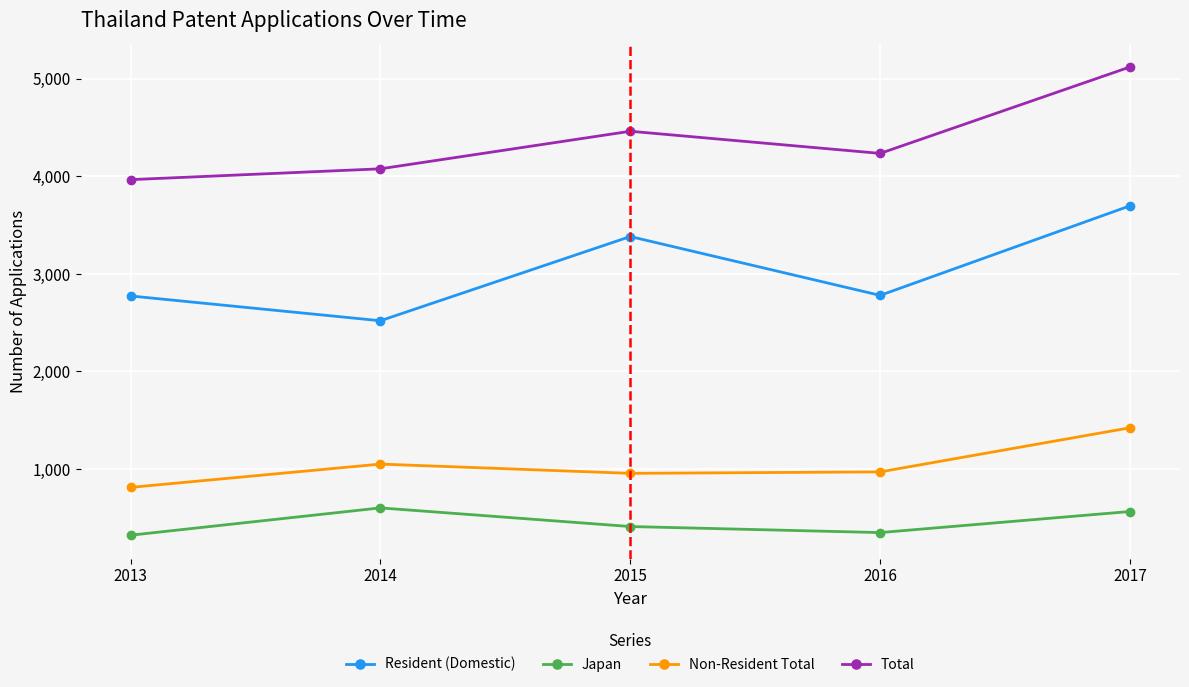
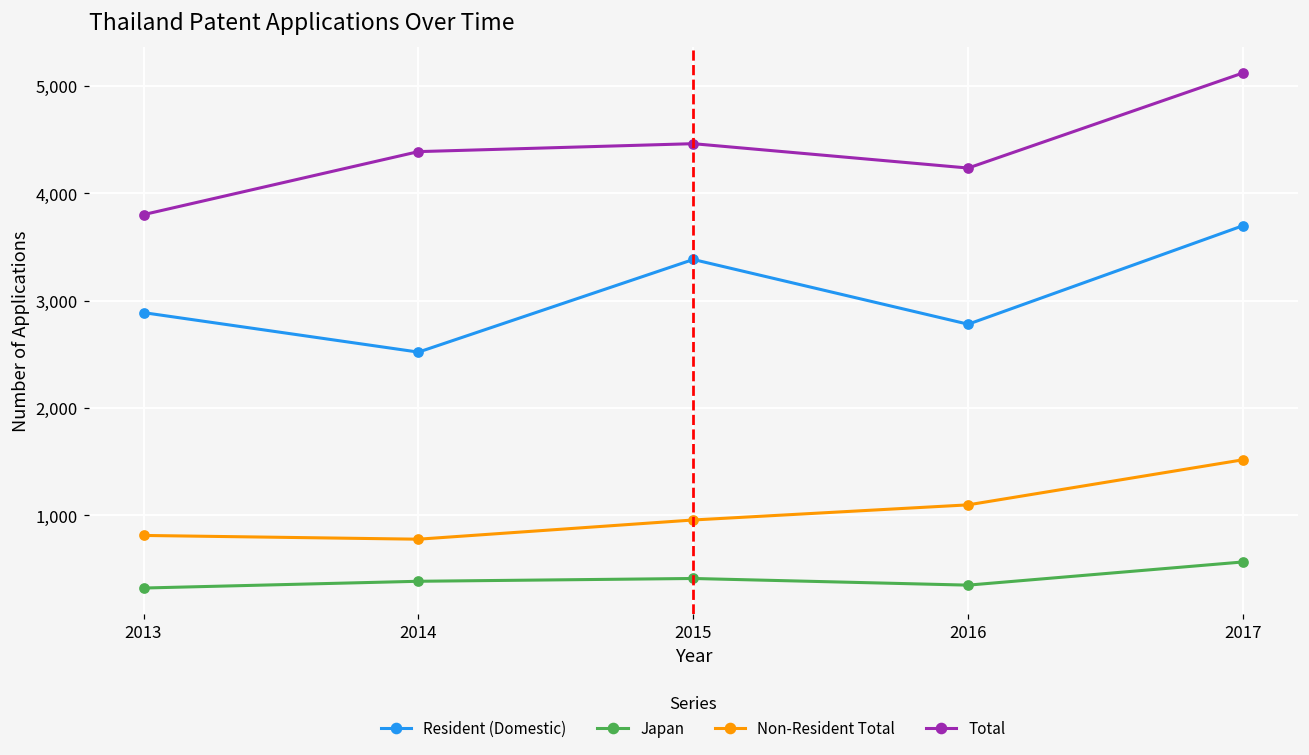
Resident (Domestic), 2013: 2,800 -> 2,900
Total, 2013: 4,000 -> 3,800
Japan, 2014: 600 -> 400
Non-Resident Total, 2014: 1,100 -> 800
Total, 2014: 4,100 -> 4,400
Non-Resident Total, 2016: 1,000 -> 1,100
Non-Resident Total, 2017: 1,400 -> 1,500
